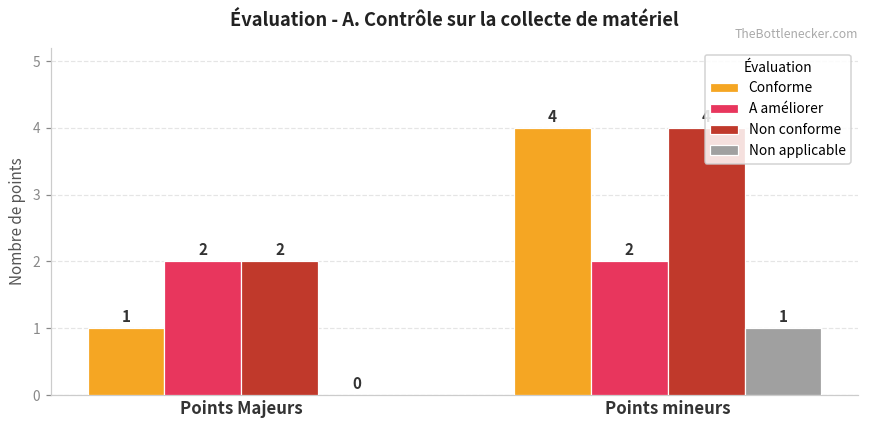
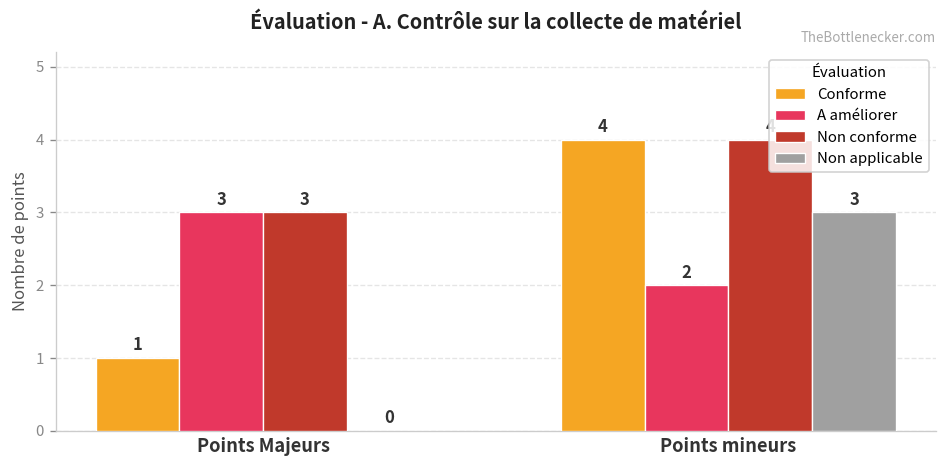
A améliorer, Points Majeurs: 2 -> 3
Non conforme, Points Majeurs: 2 -> 3
Non applicable, Points mineurs: 1 -> 3
